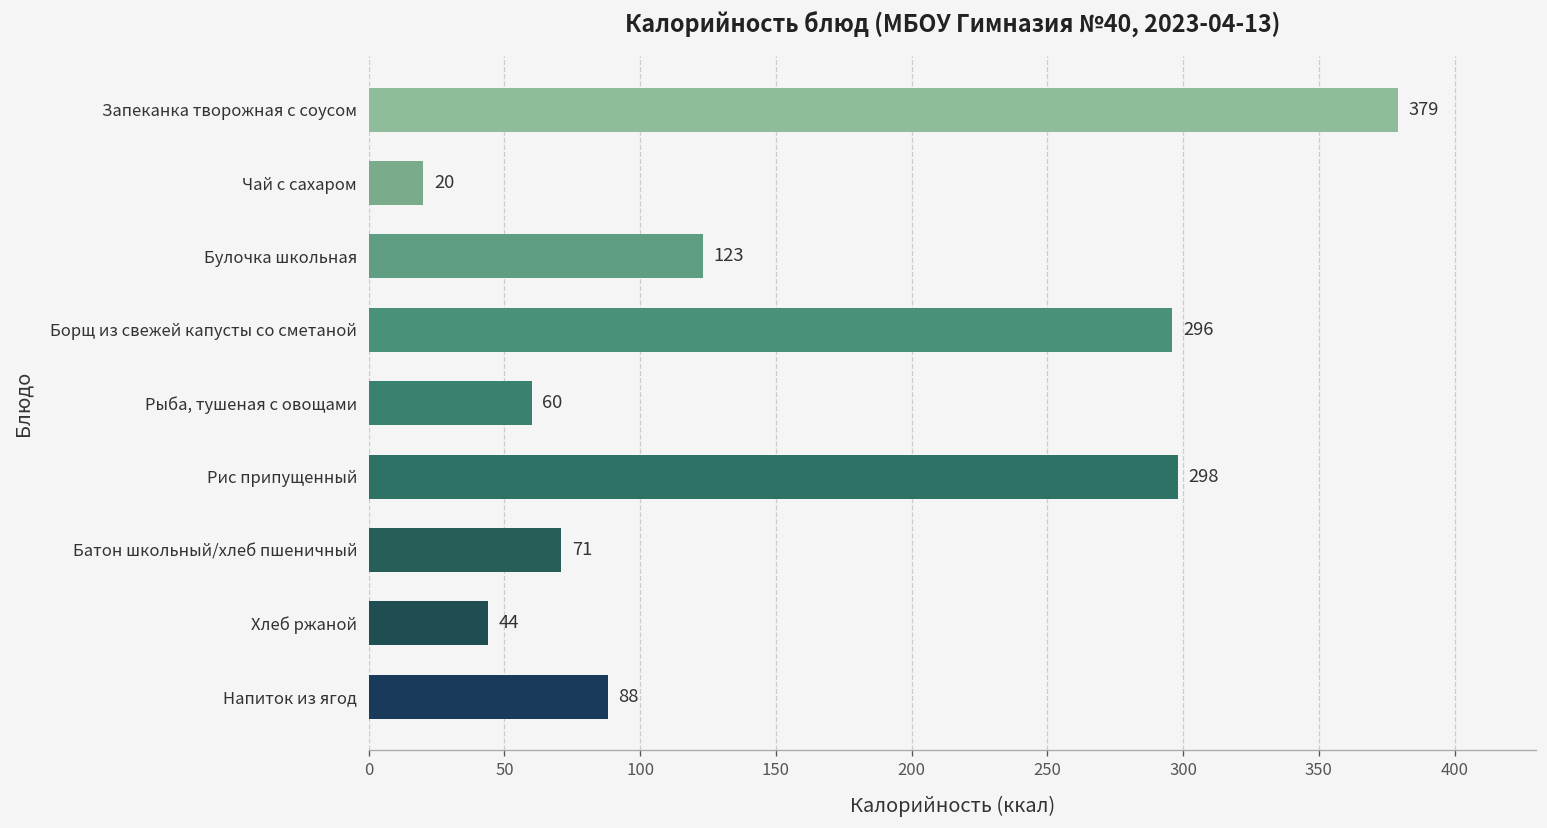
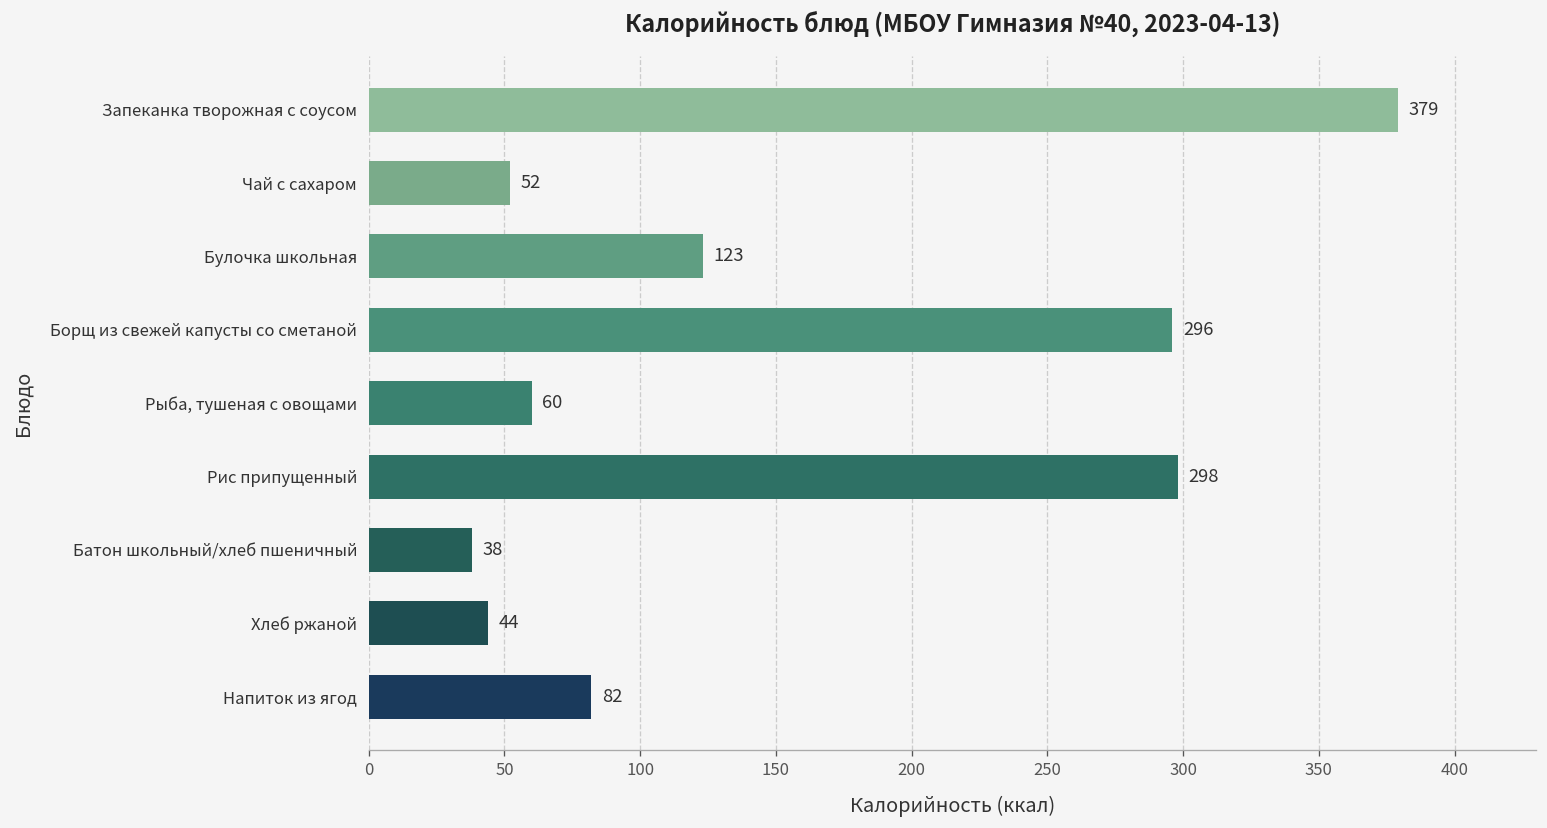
Чай с сахаром: 20 -> 52
Батон школьный/хлеб пшеничный: 71 -> 38
Напиток из ягод: 88 -> 82
